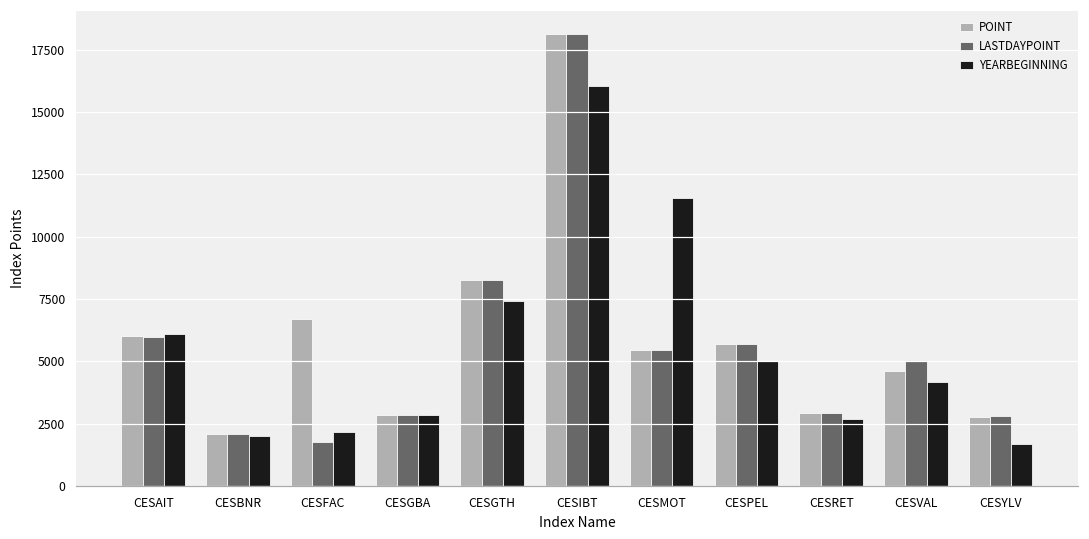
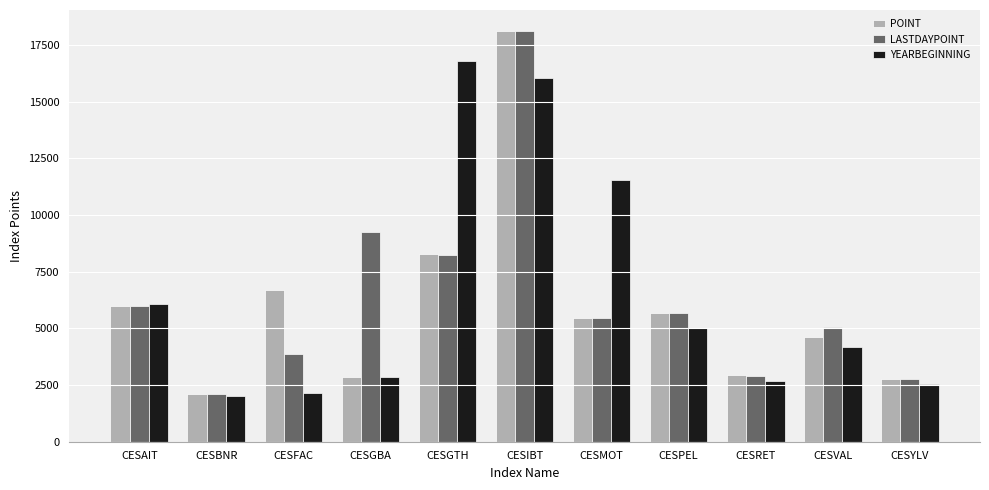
LASTDAYPOINT, CESFAC: 1800 -> 3900
LASTDAYPOINT, CESGBA: 2800 -> 9300
YEARBEGINNING, CESGTH: 7400 -> 16800
YEARBEGINNING, CESYLV: 1700 -> 2600
